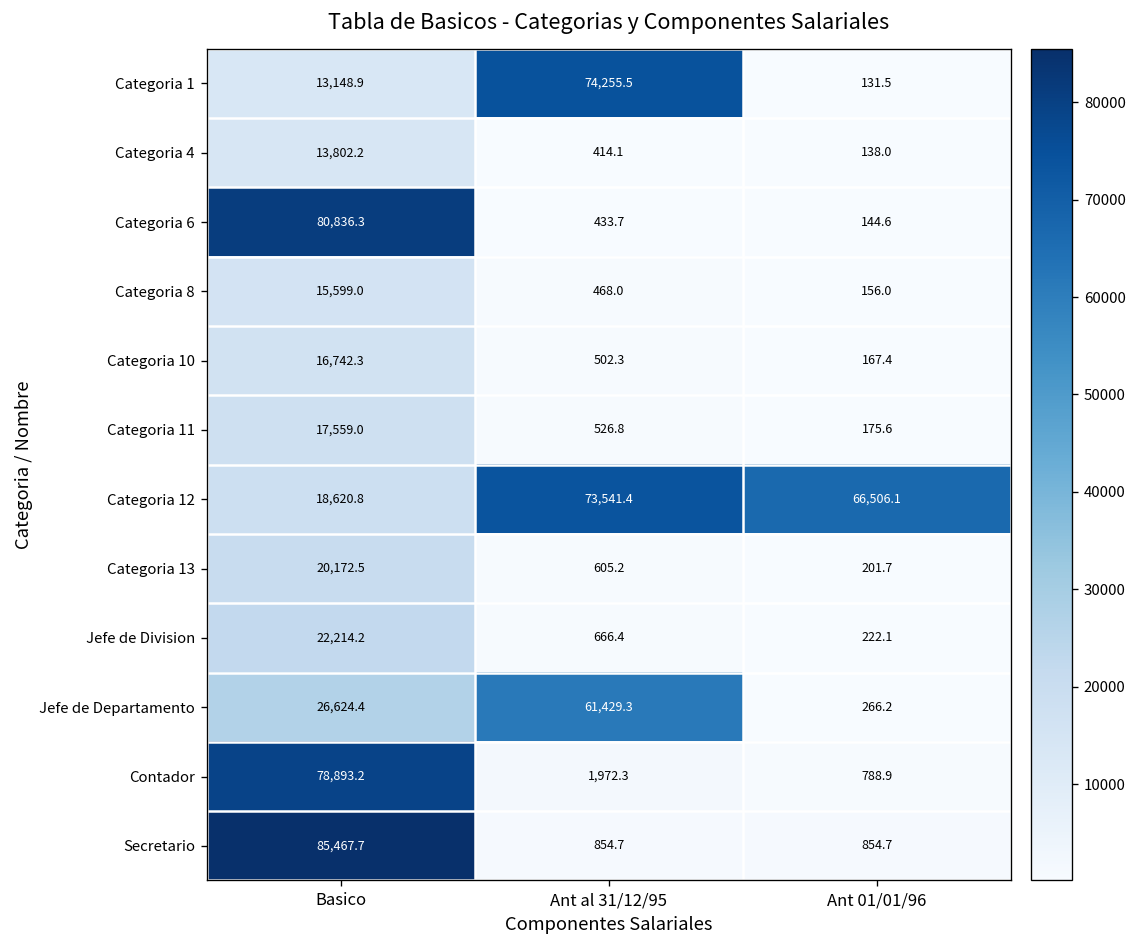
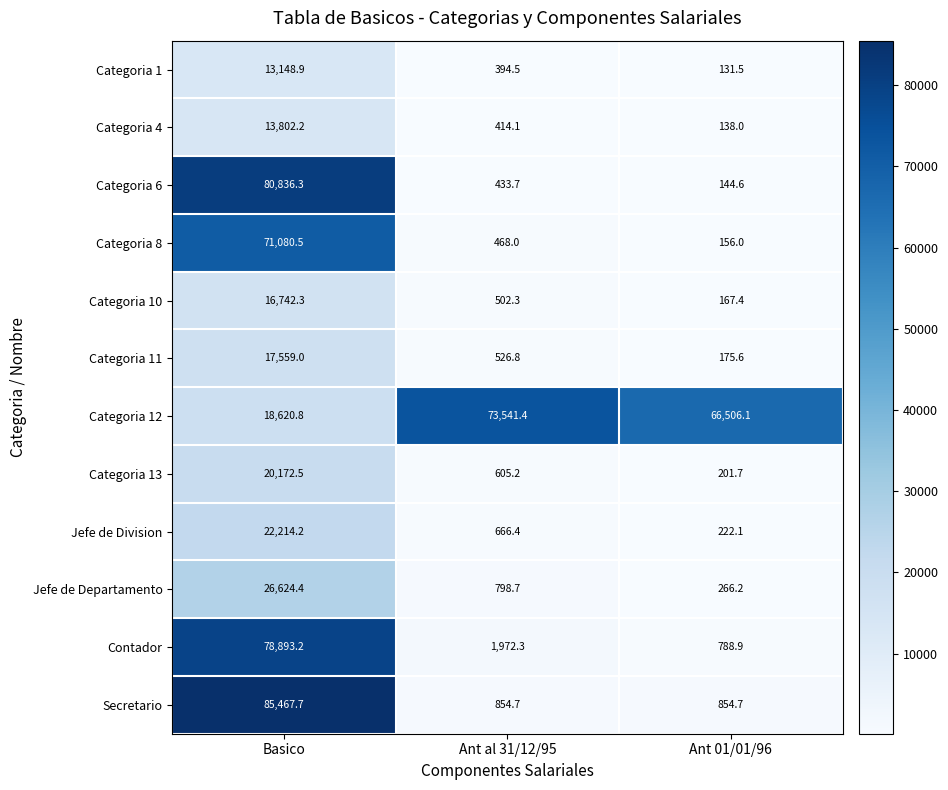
Categoria 1, Ant al 31/12/95: 74,255.5 -> 394.5
Categoria 8, Basico: 15,599.0 -> 71,080.5
Jefe de Departamento, Ant al 31/12/95: 61,429.3 -> 798.7
